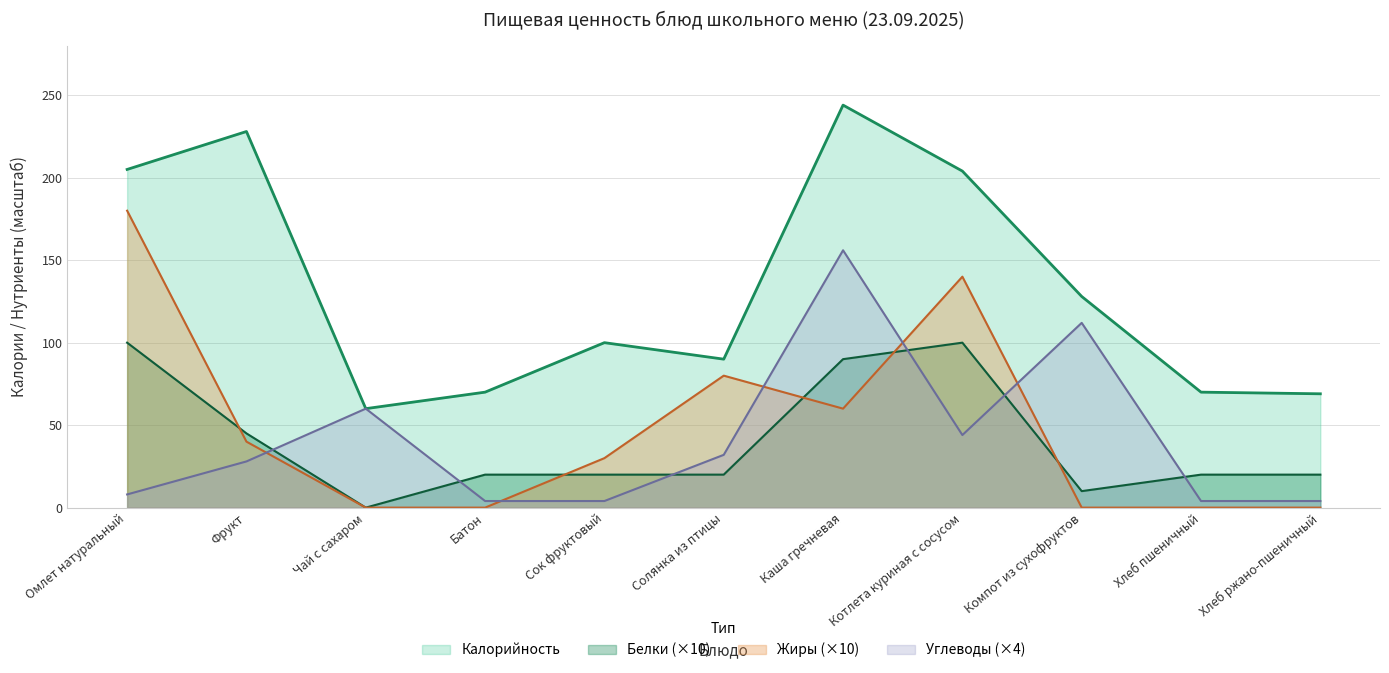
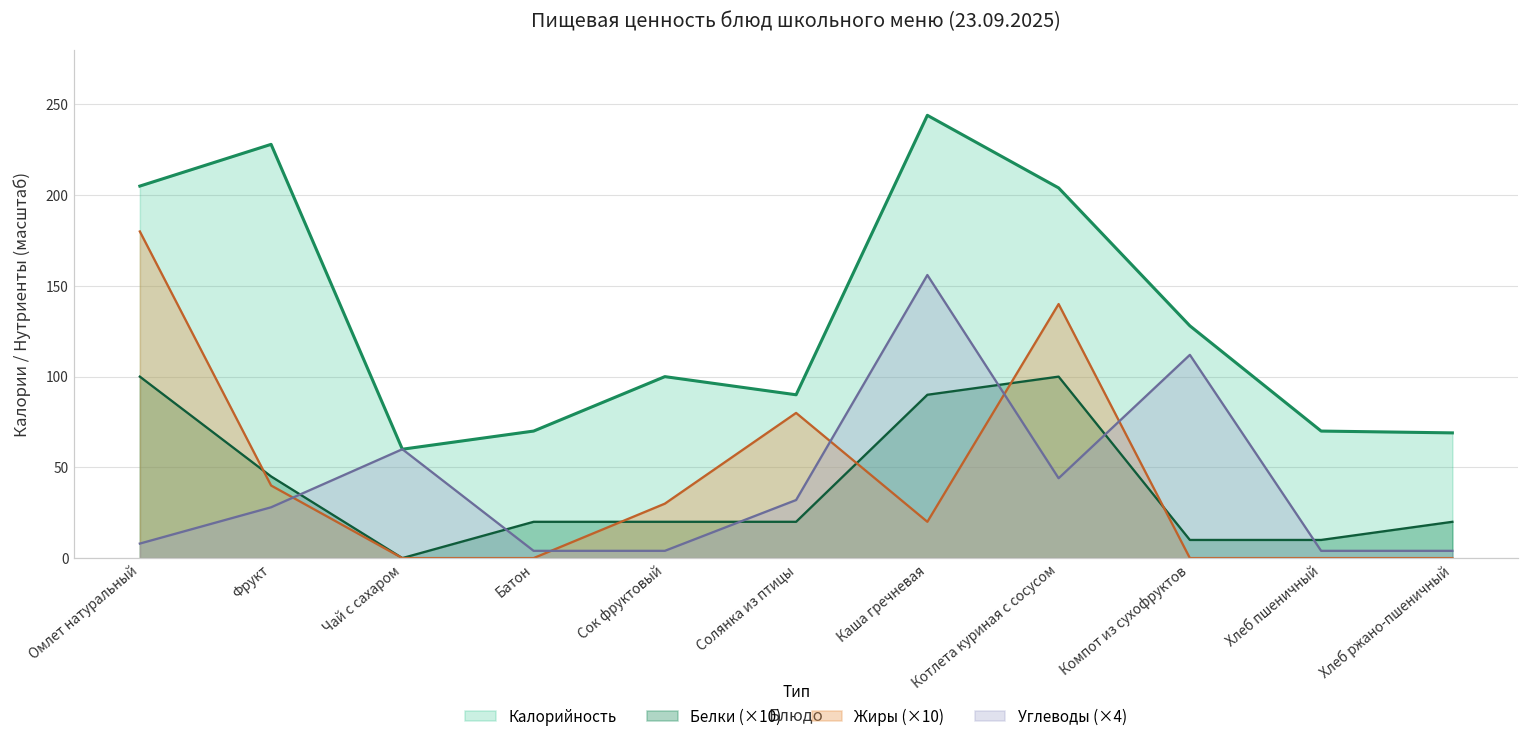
Жиры (×10), Каша гречневая: 60 -> 20
Белки (×10), Хлеб пшеничный: 20 -> 10
